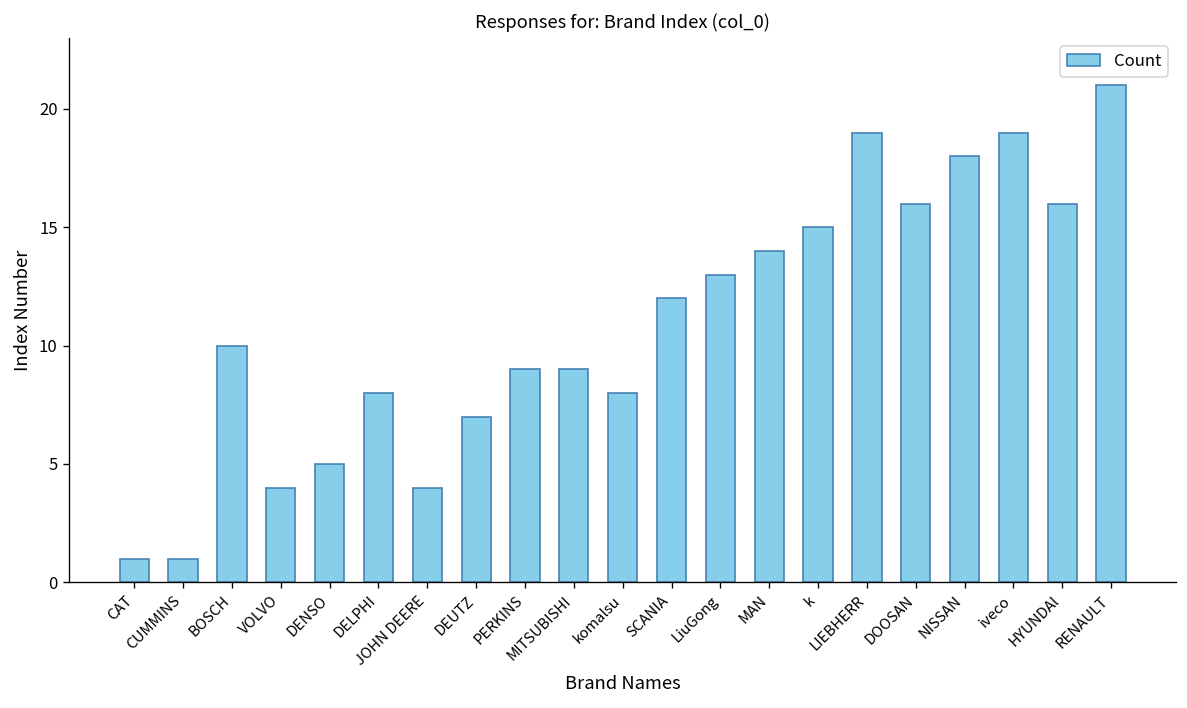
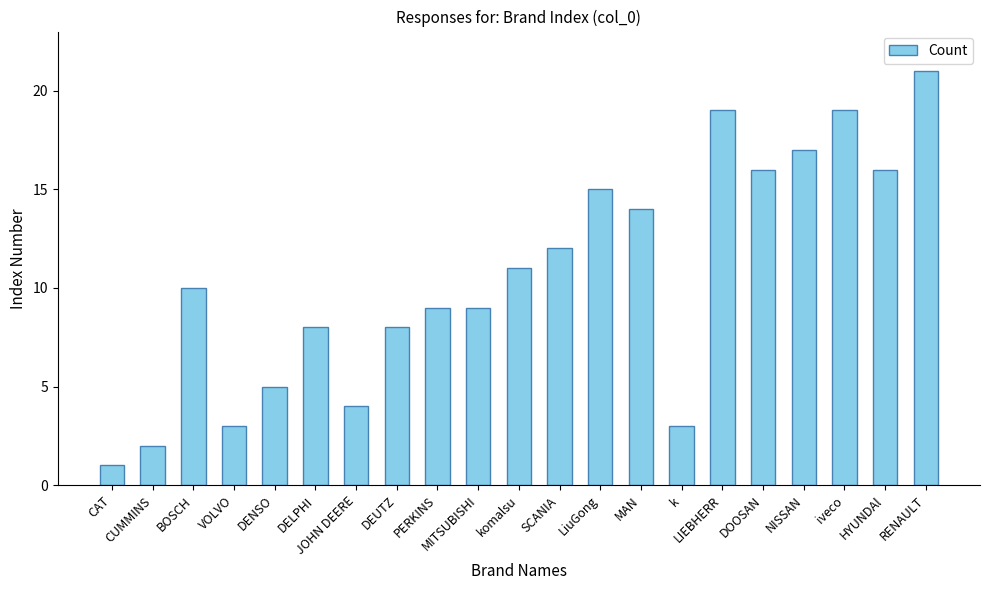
CUMMINS: 1 -> 2
VOLVO: 4 -> 3
DEUTZ: 7 -> 8
komalsu: 8 -> 11
LiuGong: 13 -> 15
k: 15 -> 3
NISSAN: 18 -> 17
